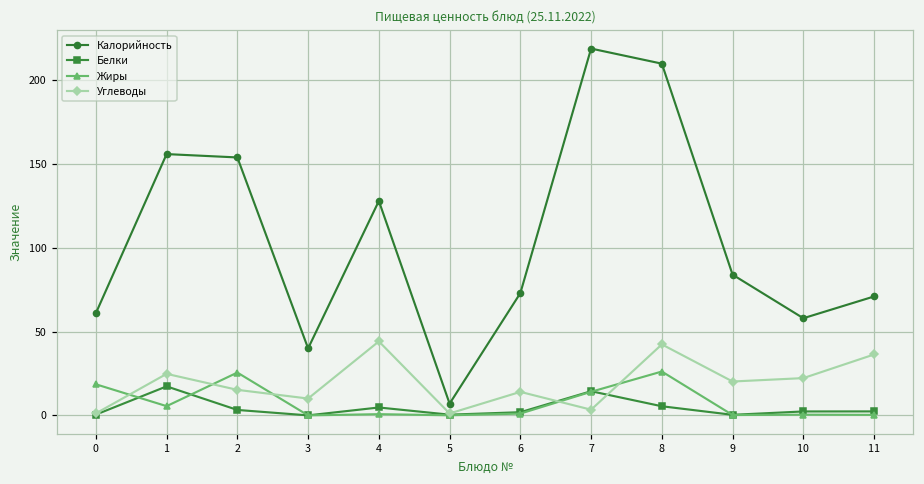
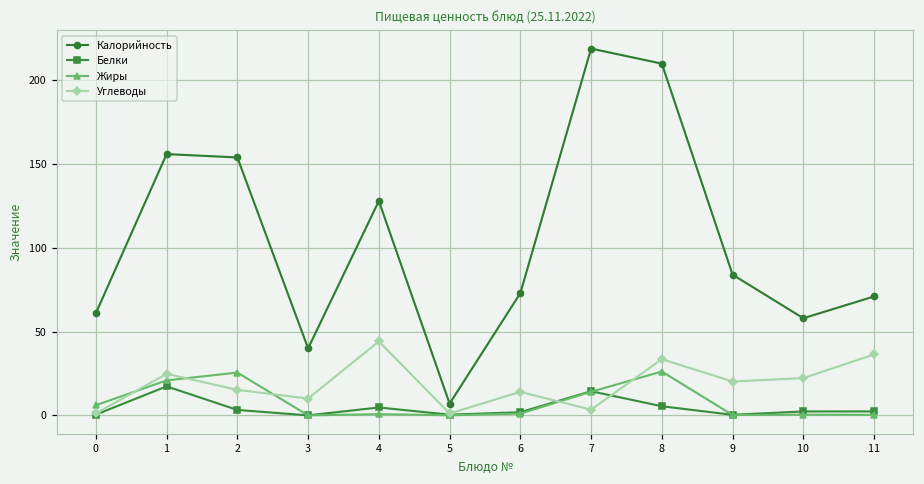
Жиры, 0: 19 -> 6
Жиры, 1: 6 -> 21
Углеводы, 8: 42 -> 34
